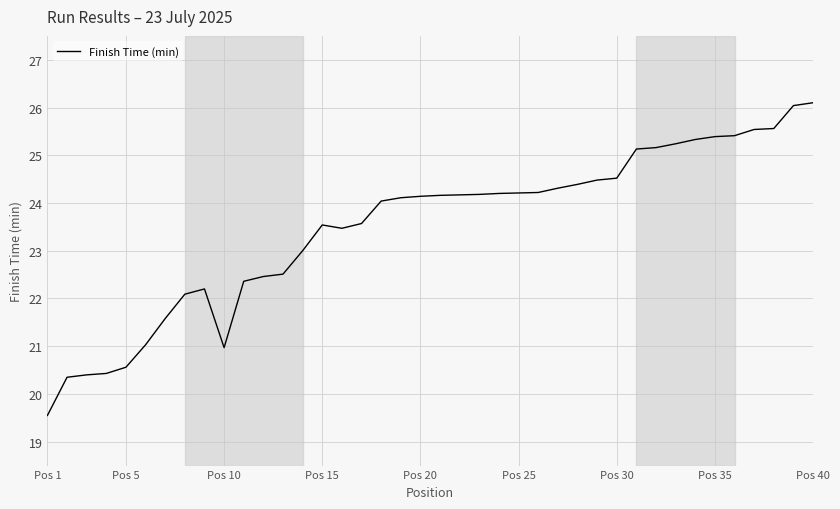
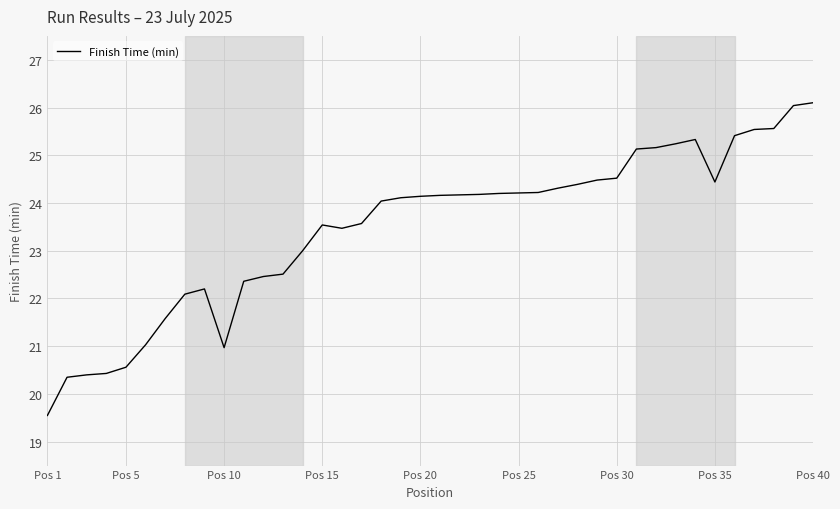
Pos 35: 25.4 -> 24.4
